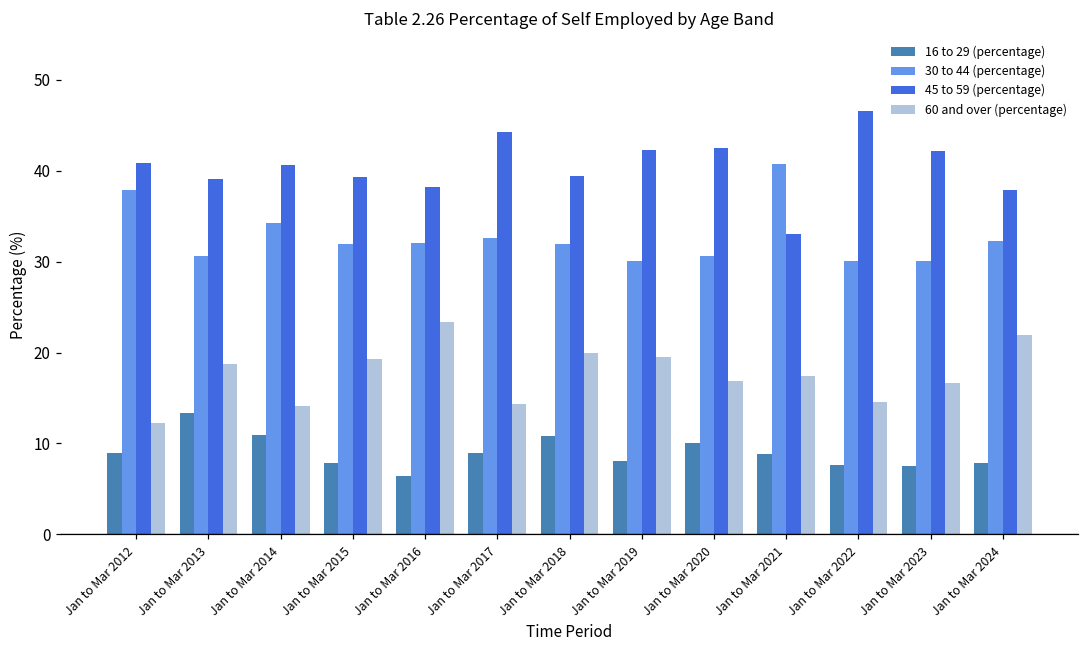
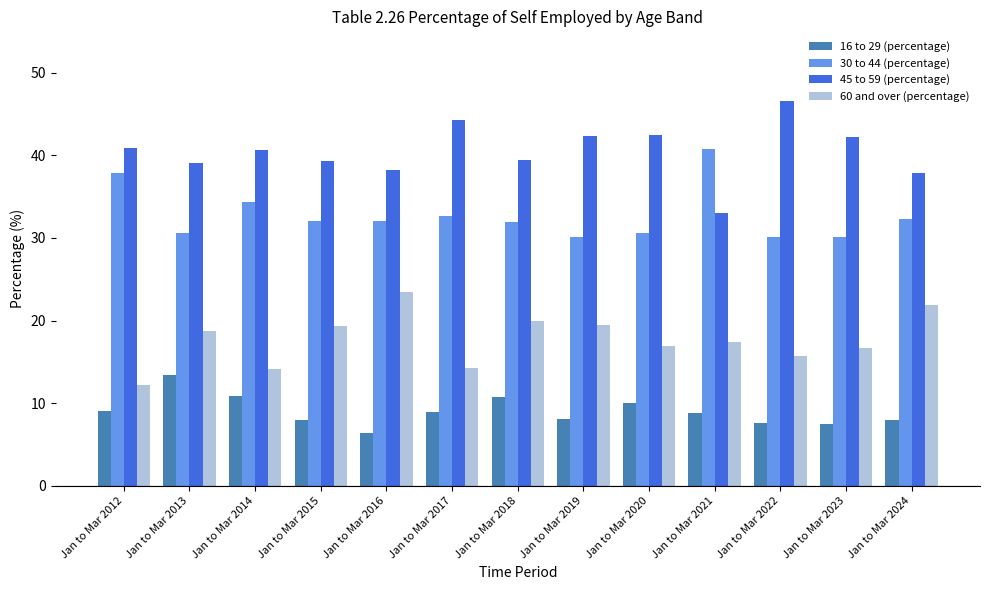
60 and over (percentage), Jan to Mar 2022: 15 -> 16
